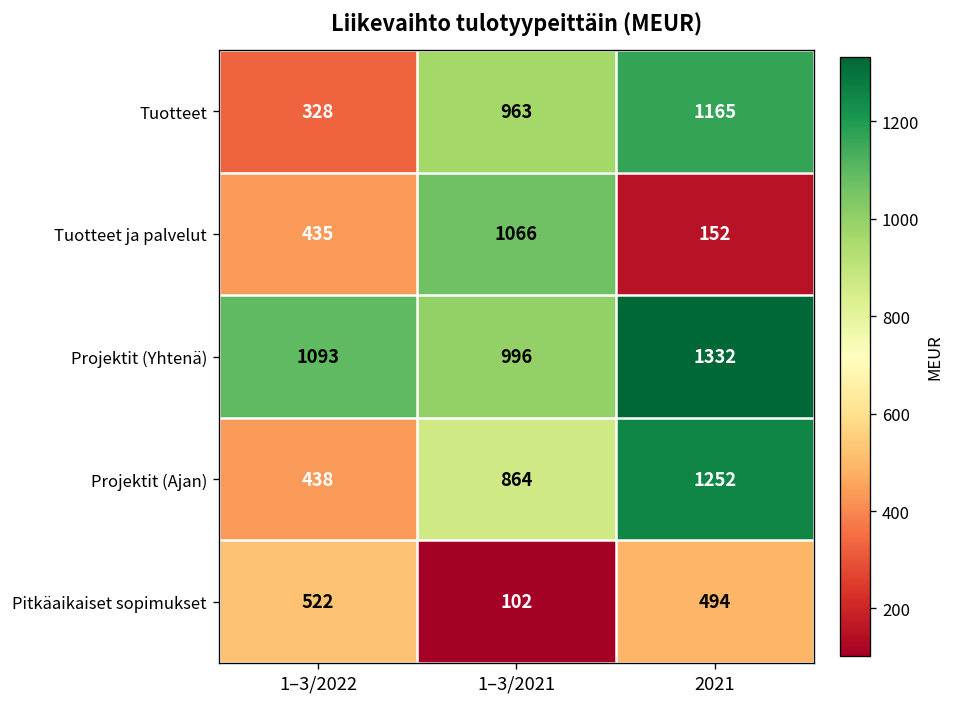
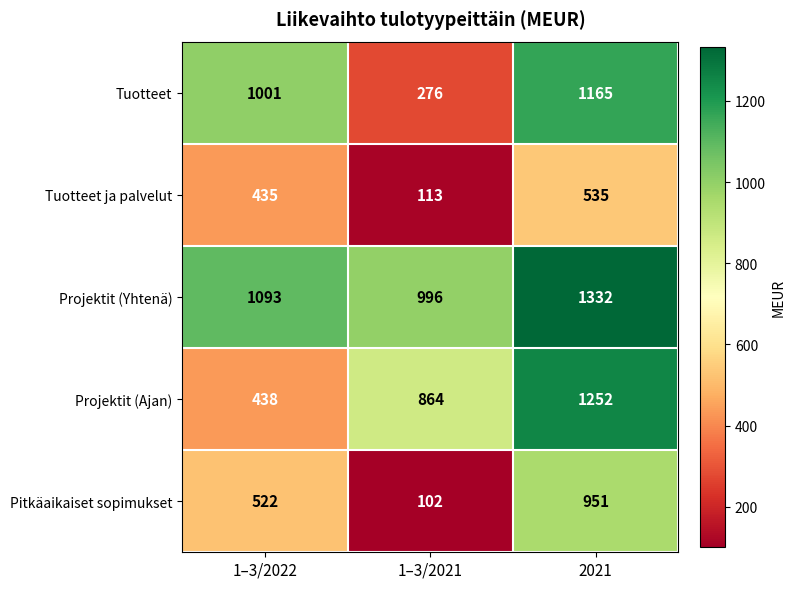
Tuotteet, 1–3/2022: 328 -> 1001
Tuotteet, 1–3/2021: 963 -> 276
Tuotteet ja palvelut, 1–3/2021: 1066 -> 113
Tuotteet ja palvelut, 2021: 152 -> 535
Pitkäaikaiset sopimukset, 2021: 494 -> 951
